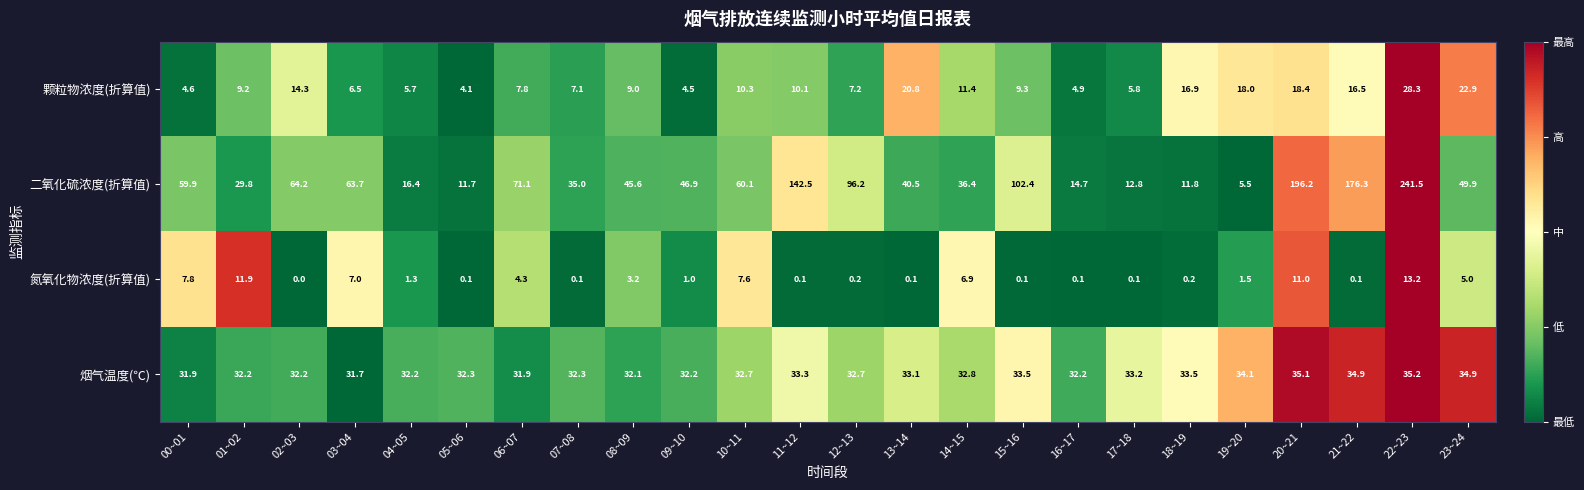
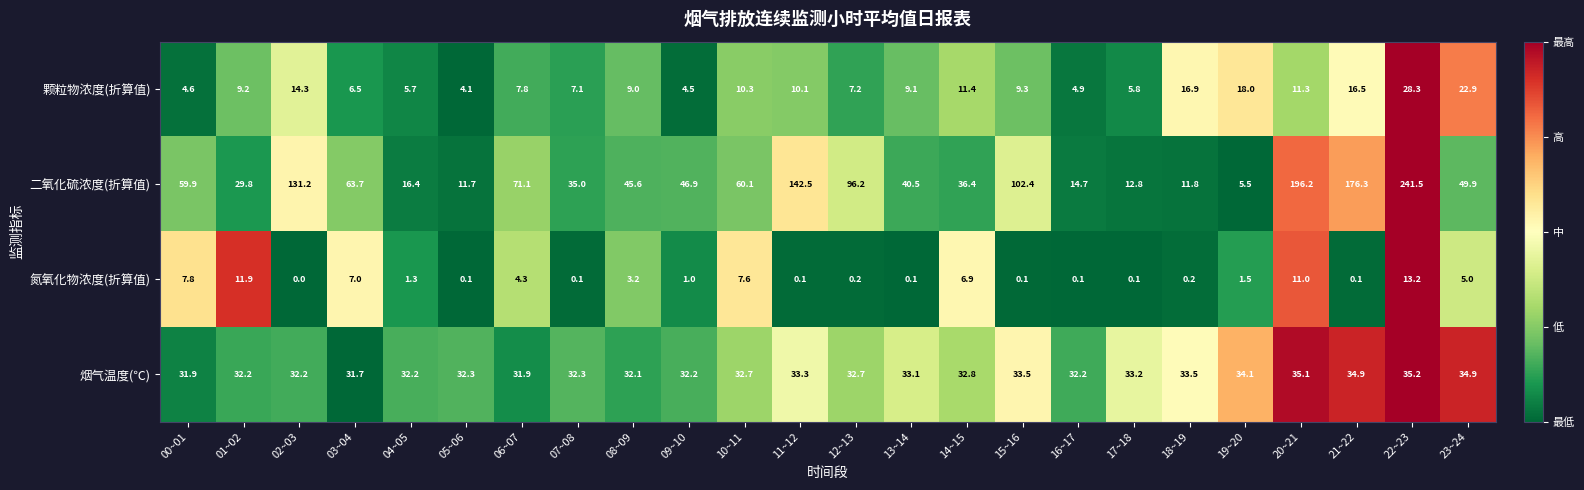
颗粒物浓度(折算值), 13~14: 20.8 -> 9.1
颗粒物浓度(折算值), 20~21: 18.4 -> 11.3
二氧化硫浓度(折算值), 02~03: 64.2 -> 131.2
